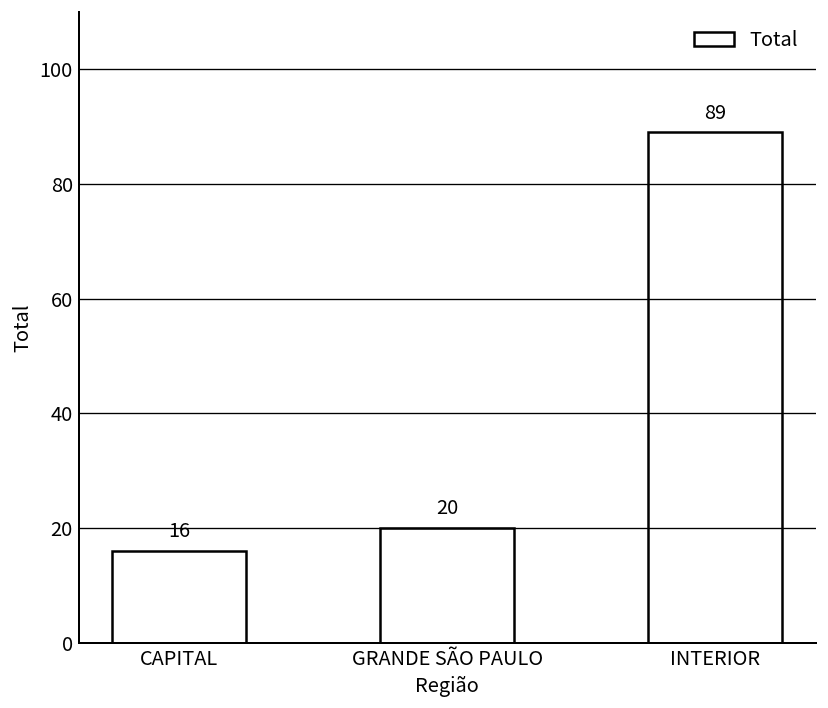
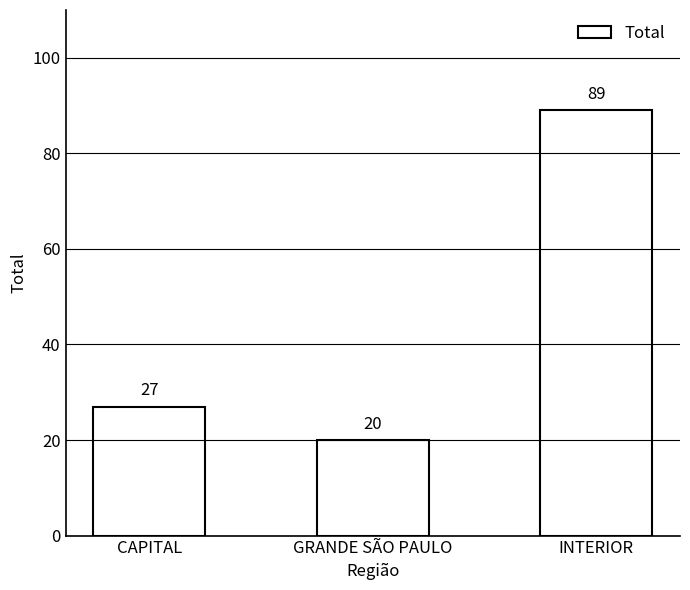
CAPITAL: 16 -> 27
